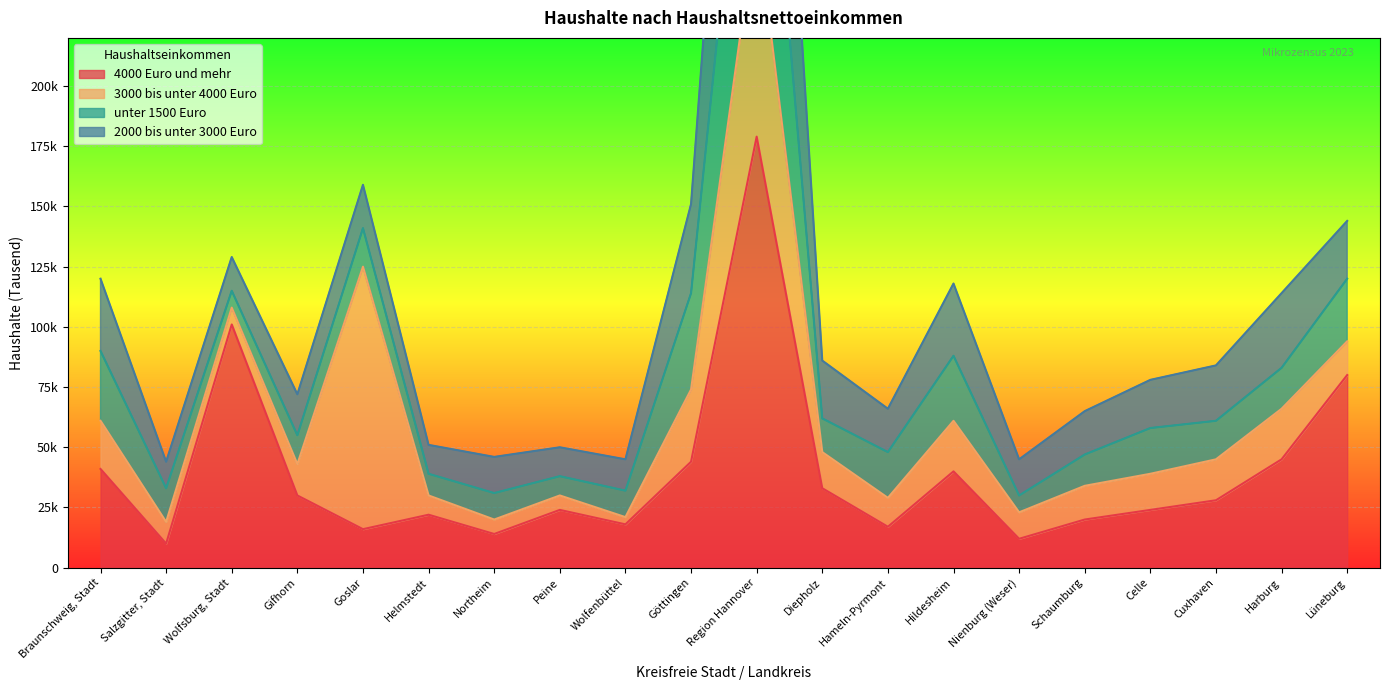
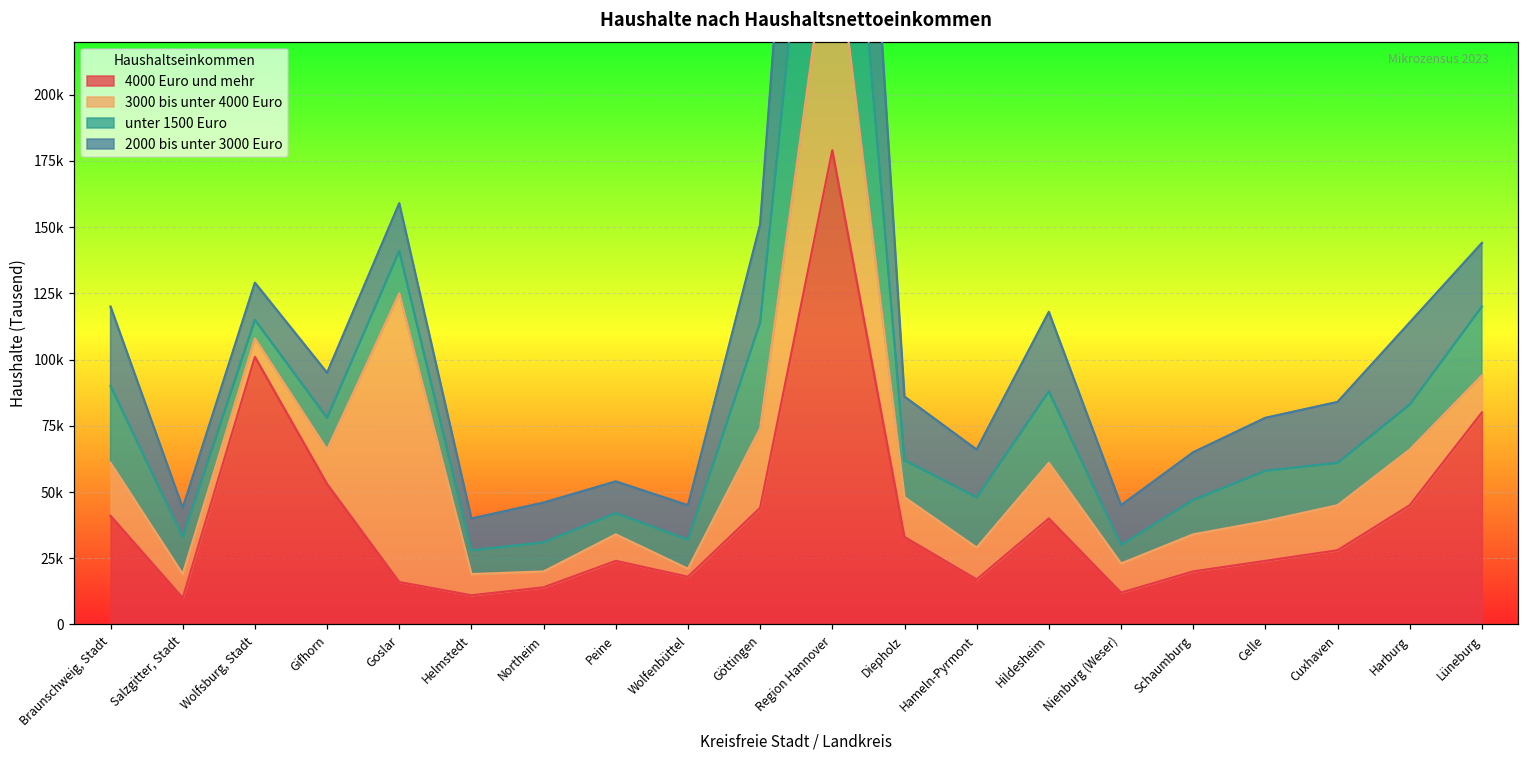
4000 Euro und mehr, Gifhorn: 30000 -> 53000
4000 Euro und mehr, Helmstedt: 22000 -> 11000
3000 bis unter 4000 Euro, Peine: 6000 -> 10000
